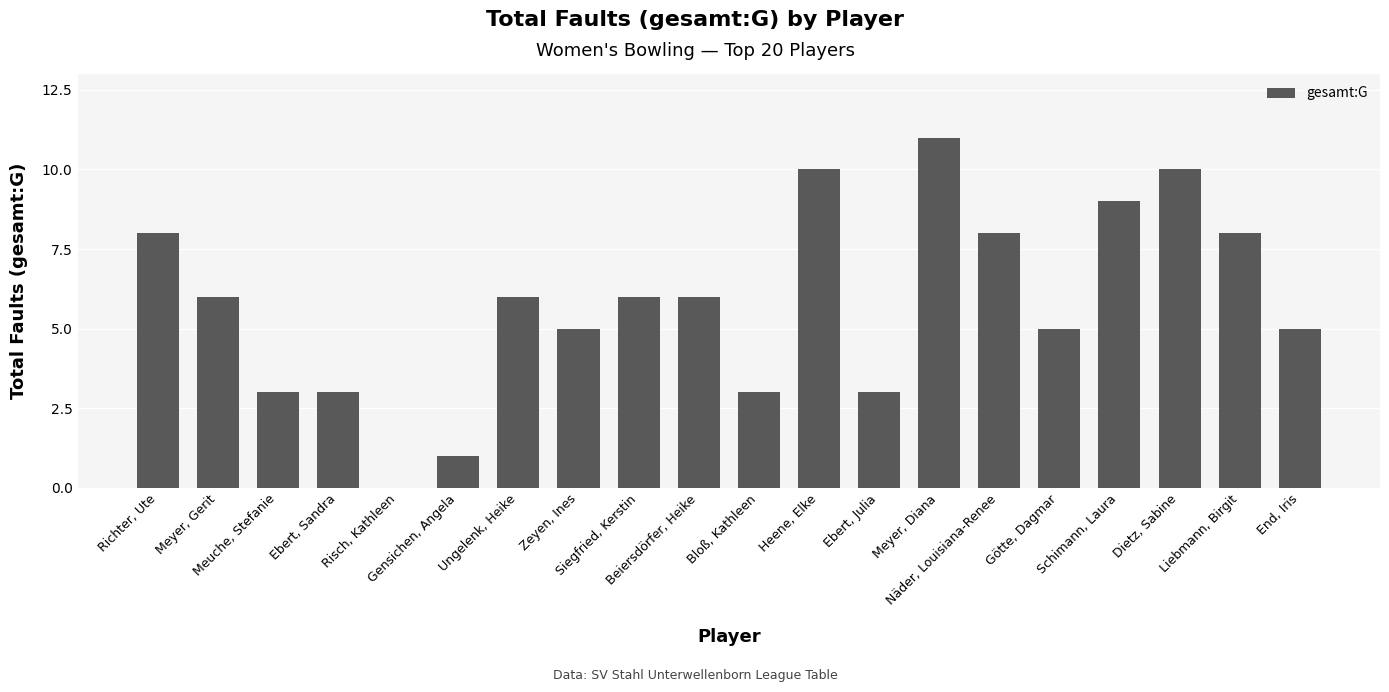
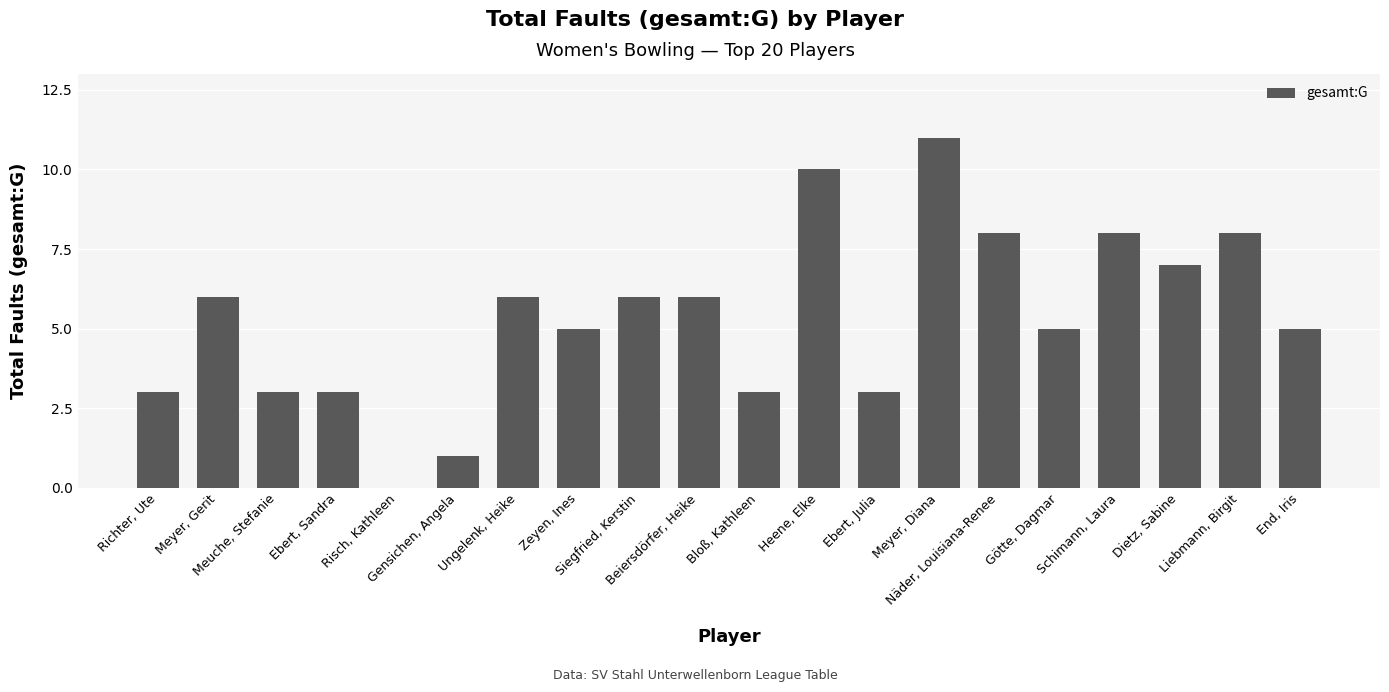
Richter, Ute: 8 -> 3
Schimann, Laura: 9 -> 8
Dietz, Sabine: 10 -> 7
